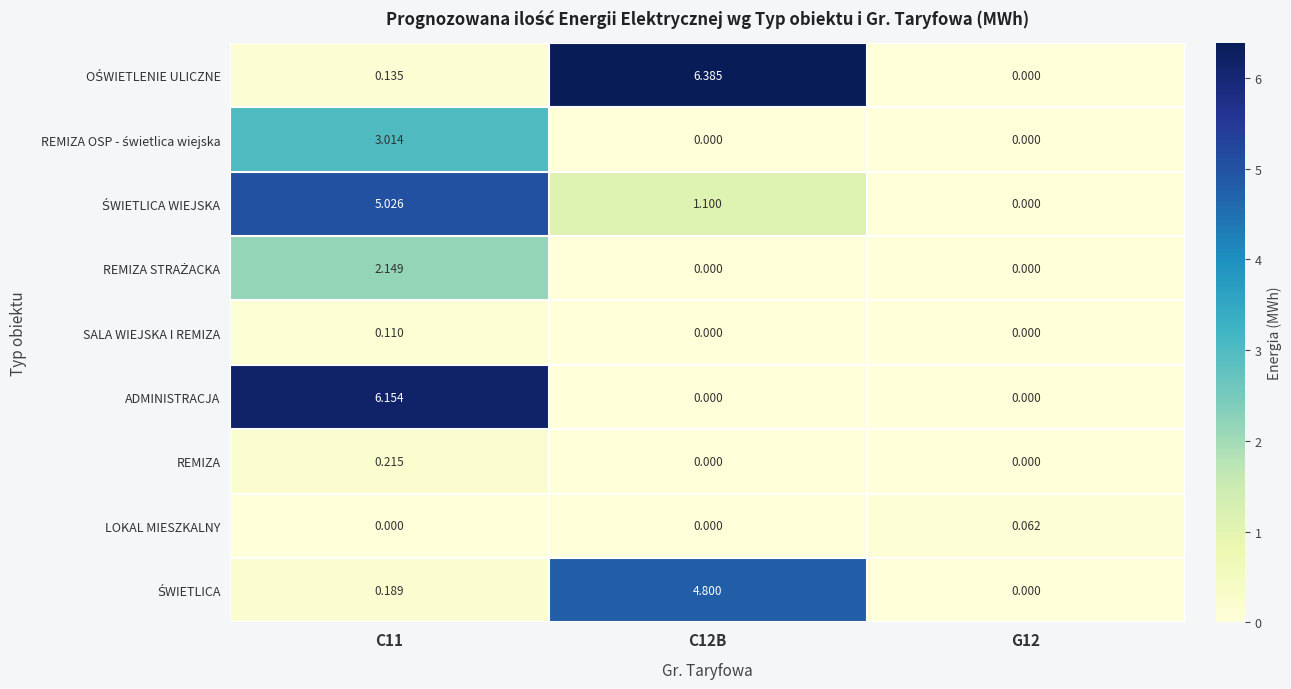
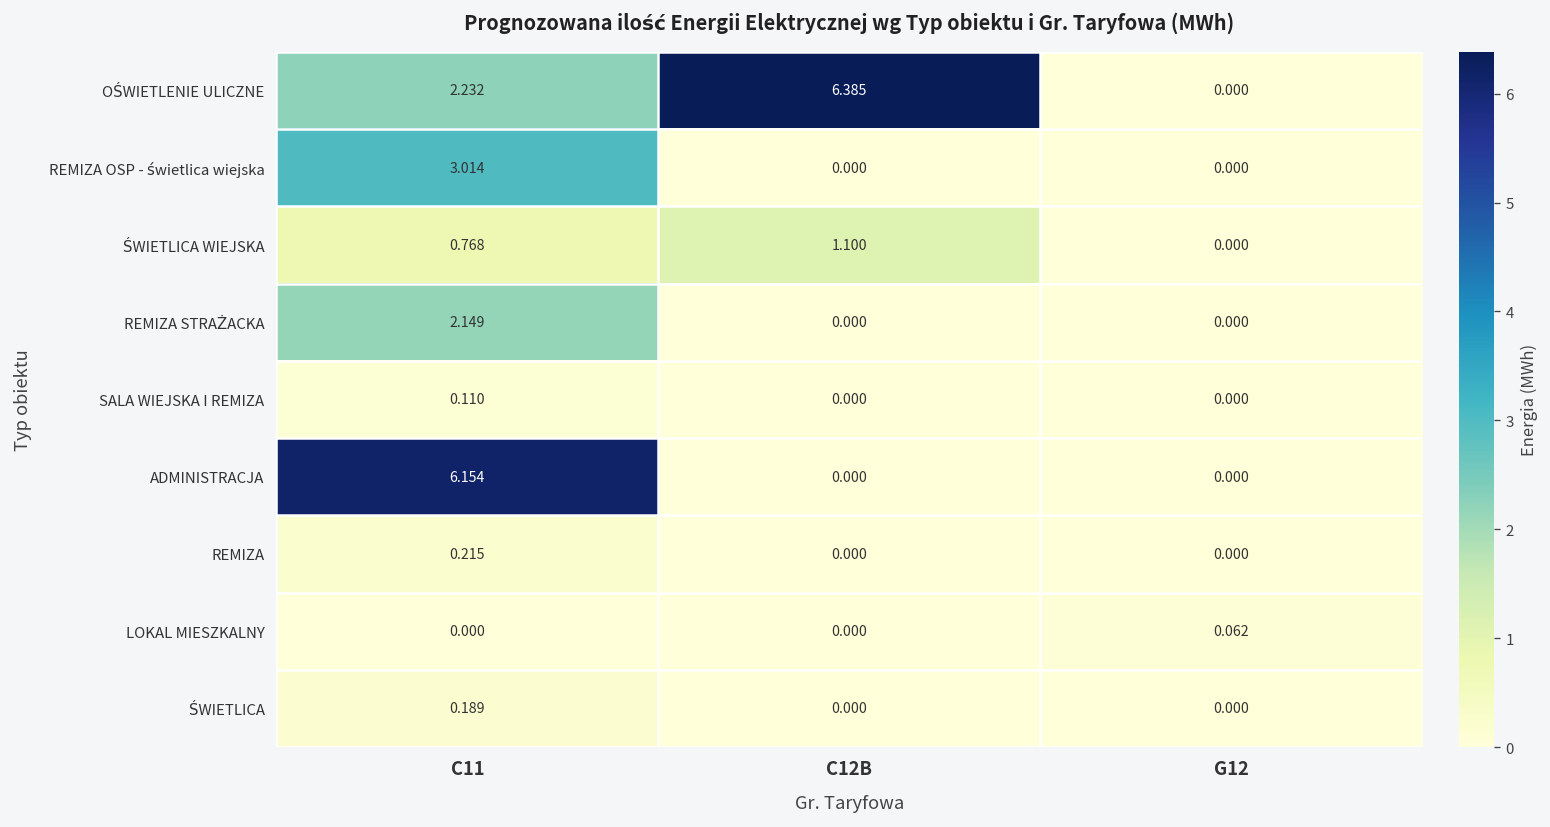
OŚWIETLENIE ULICZNE, C11: 0.135 -> 2.232
ŚWIETLICA WIEJSKA, C11: 5.026 -> 0.768
ŚWIETLICA, C12B: 4.800 -> 0.000
